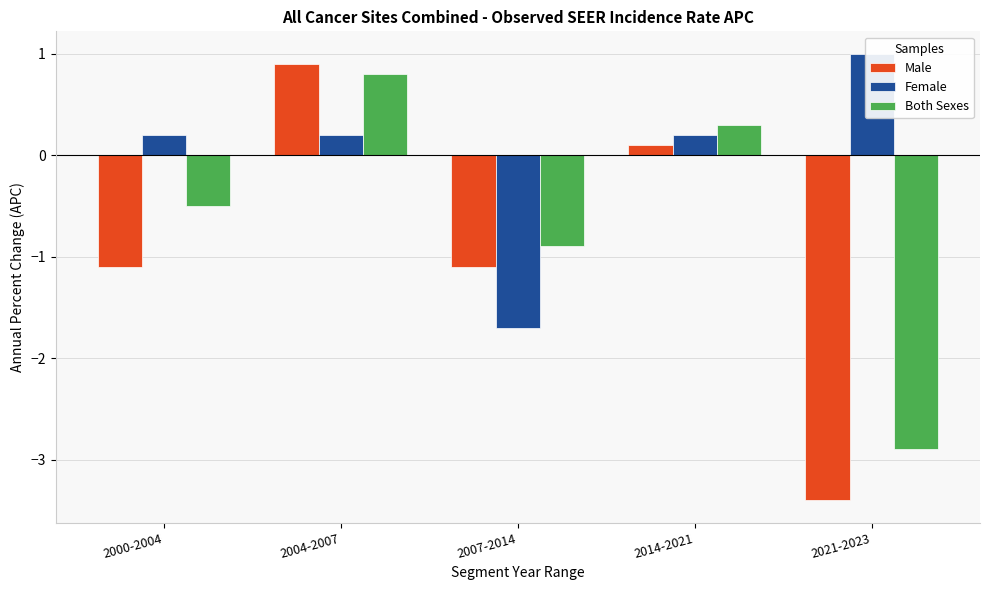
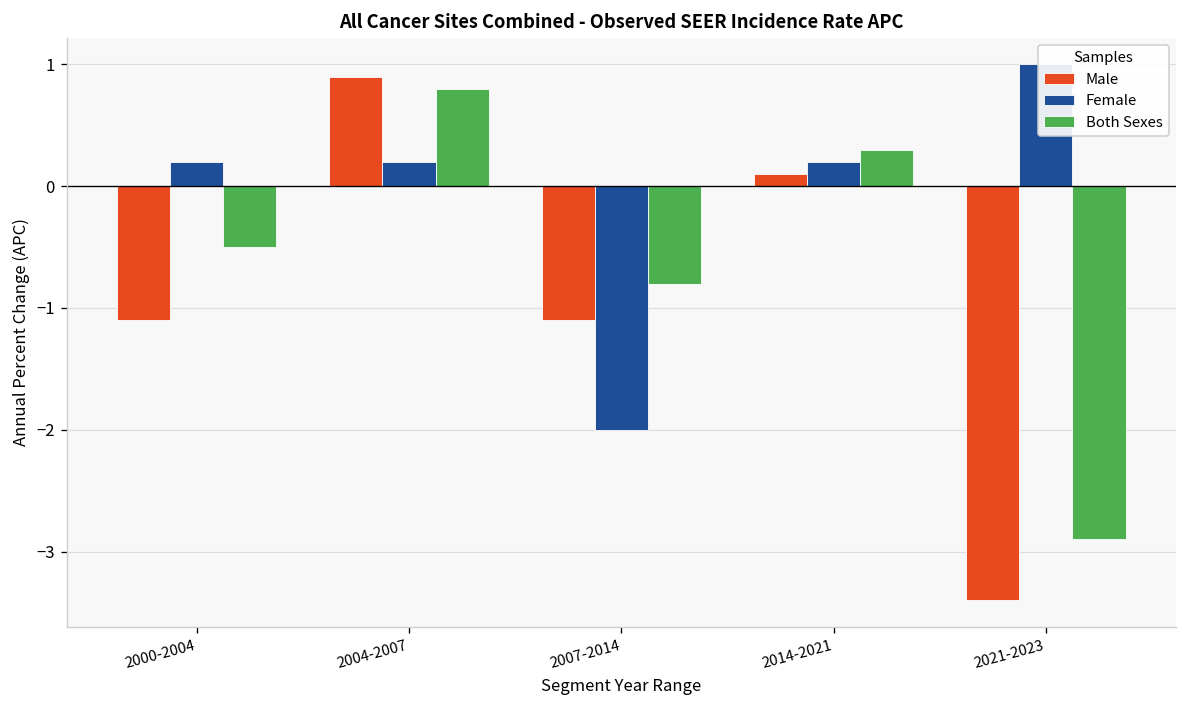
Female, 2007-2014: -1.7 -> -2.0
Both Sexes, 2007-2014: -0.9 -> -0.8
